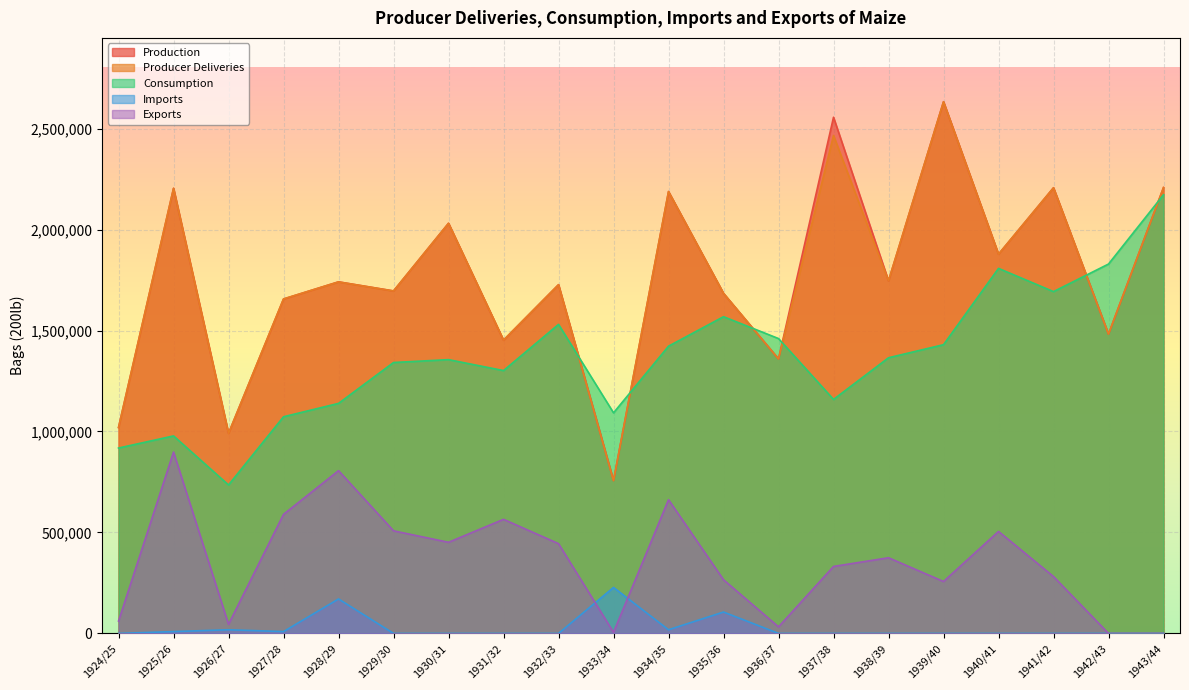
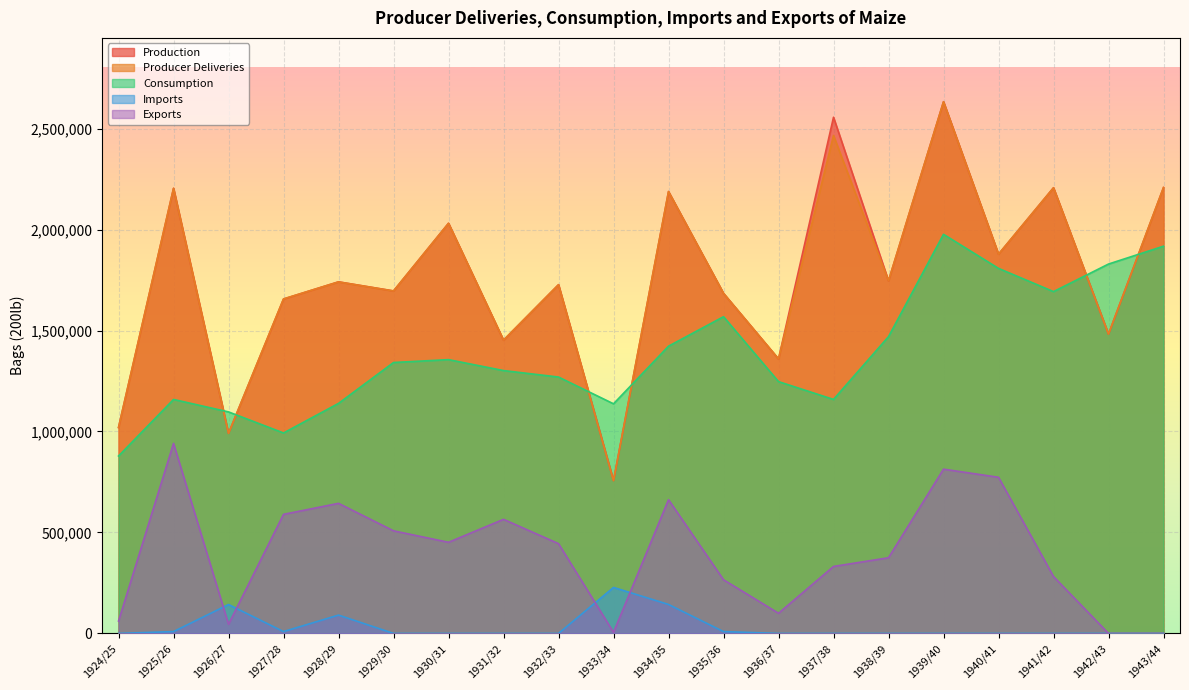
Consumption, 1924/25: 920,000 -> 880,000
Consumption, 1925/26: 980,000 -> 1,160,000
Exports, 1925/26: 900,000 -> 940,000
Consumption, 1926/27: 740,000 -> 1,100,000
Imports, 1926/27: 20,000 -> 140,000
Consumption, 1927/28: 1,070,000 -> 990,000
Imports, 1928/29: 170,000 -> 90,000
Exports, 1928/29: 810,000 -> 640,000
Consumption, 1932/33: 1,530,000 -> 1,270,000
Consumption, 1933/34: 1,090,000 -> 1,140,000
Imports, 1934/35: 20,000 -> 140,000
Imports, 1935/36: 110,000 -> 10,000
Consumption, 1936/37: 1,460,000 -> 1,250,000
Exports, 1936/37: 30,000 -> 100,000
Consumption, 1938/39: 1,370,000 -> 1,470,000
Consumption, 1939/40: 1,430,000 -> 1,980,000
Exports, 1939/40: 260,000 -> 810,000
Exports, 1940/41: 510,000 -> 770,000
Consumption, 1943/44: 2,170,000 -> 1,920,000
